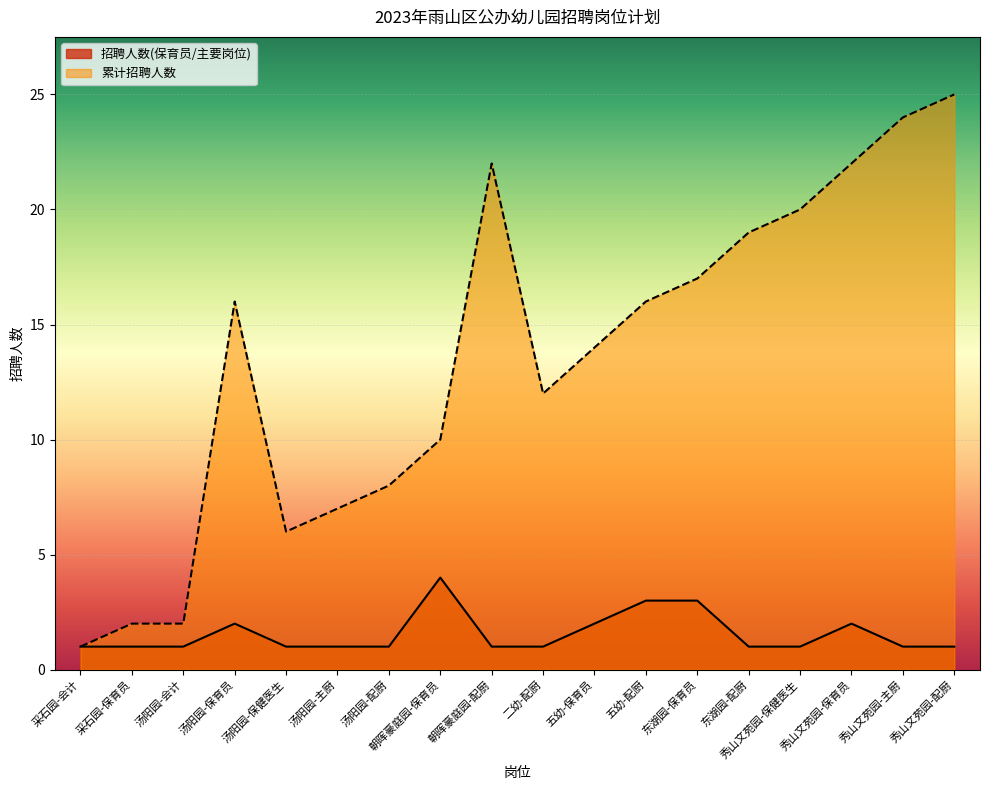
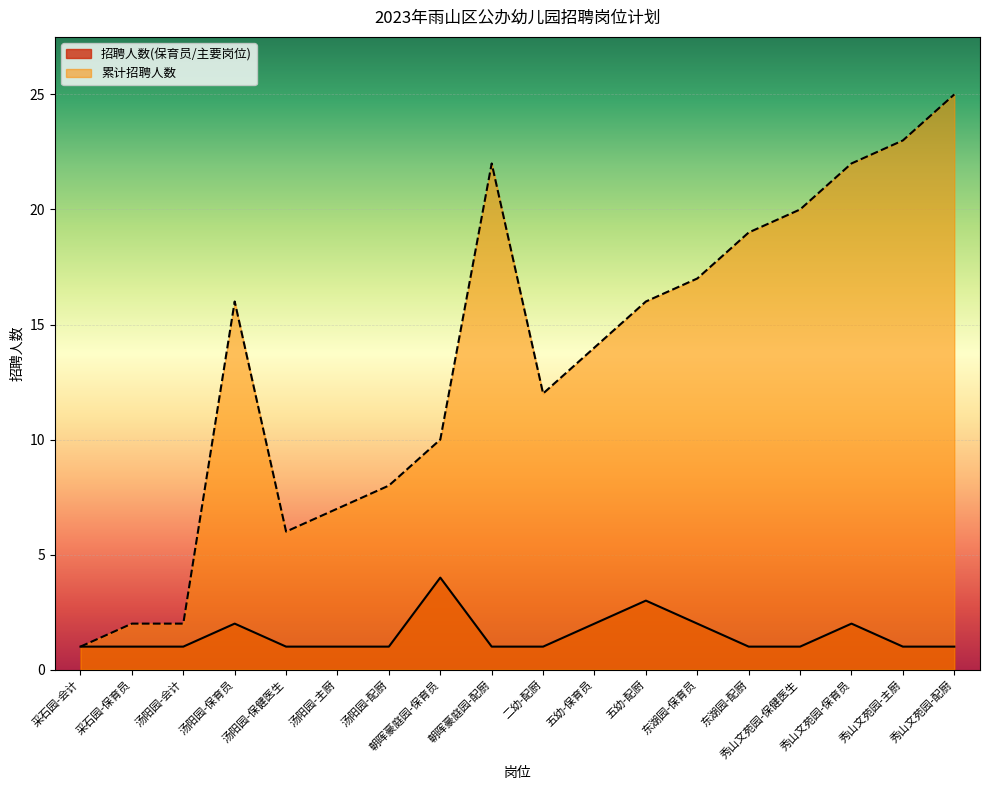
招聘人数(保育员/主要岗位), 东湖园-保育员: 3 -> 2
累计招聘人数, 秀山文苑园-主厨: 24 -> 23
